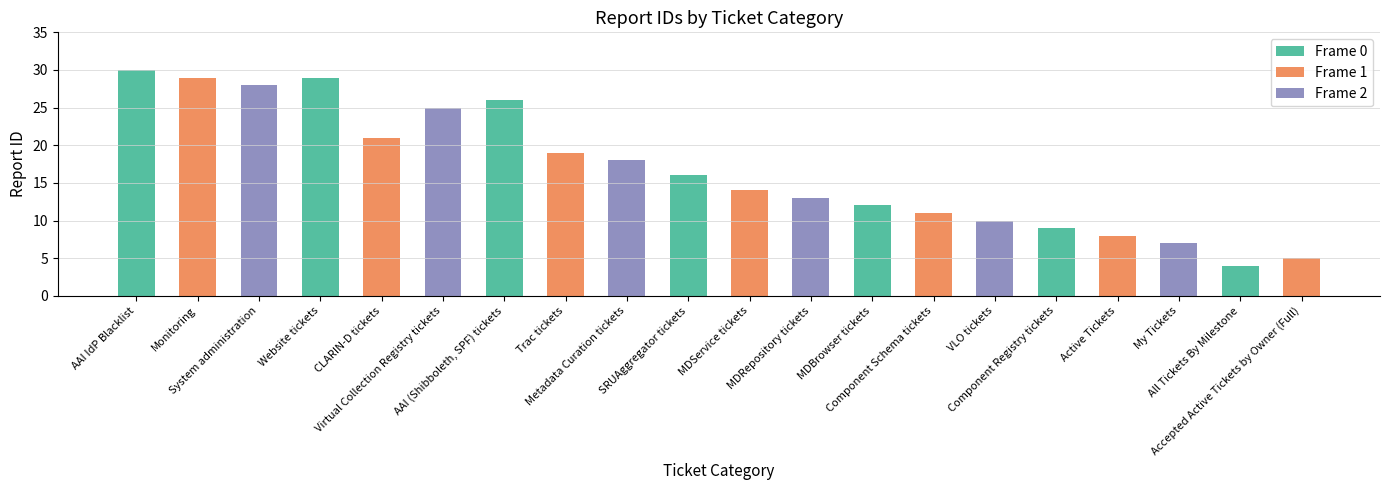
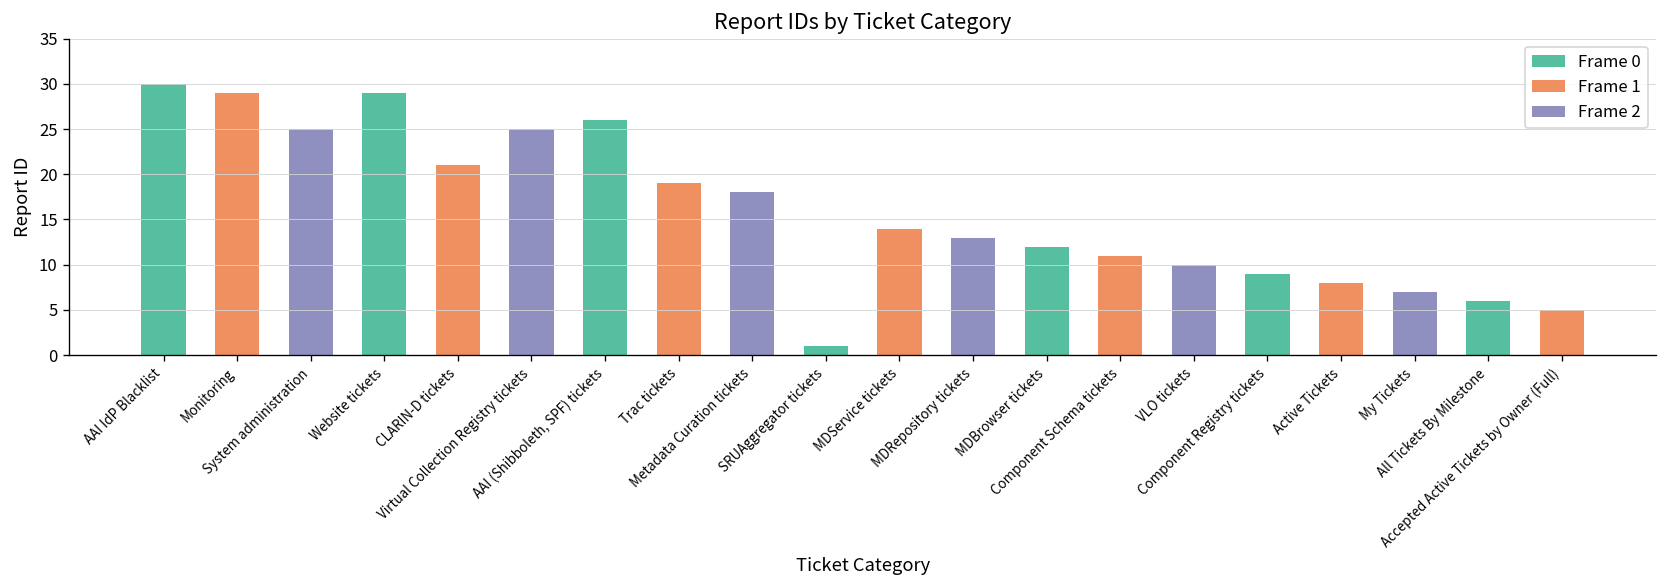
Frame 2, System administration: 28 -> 25
Frame 0, SRUAggregator tickets: 16 -> 1
Frame 0, All Tickets By Milestone: 4 -> 6
